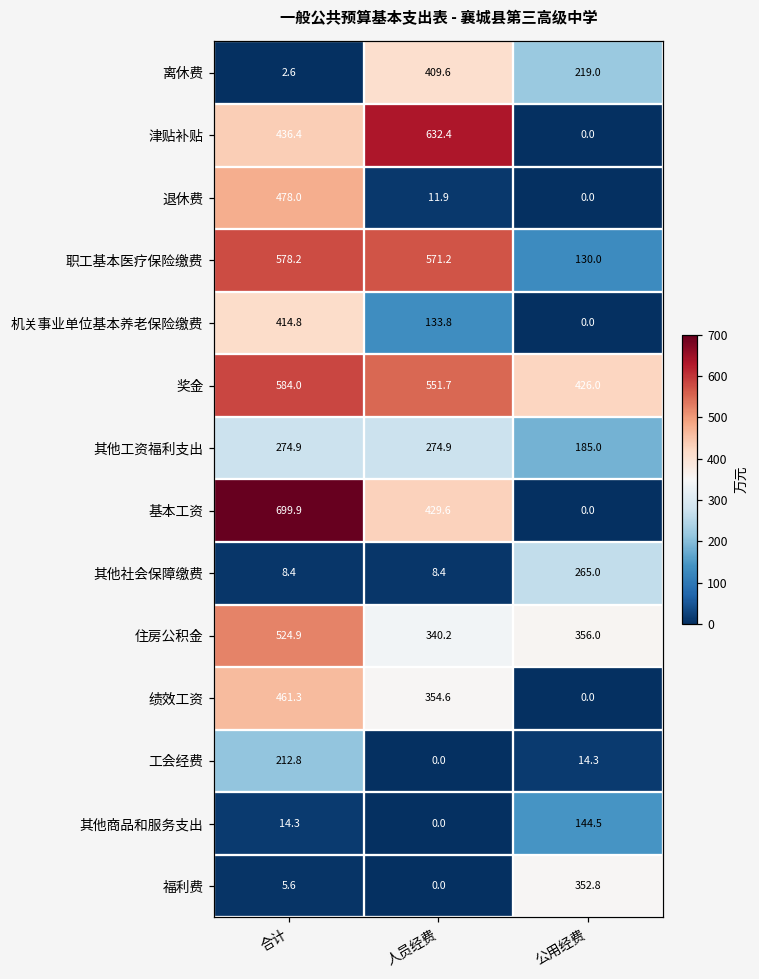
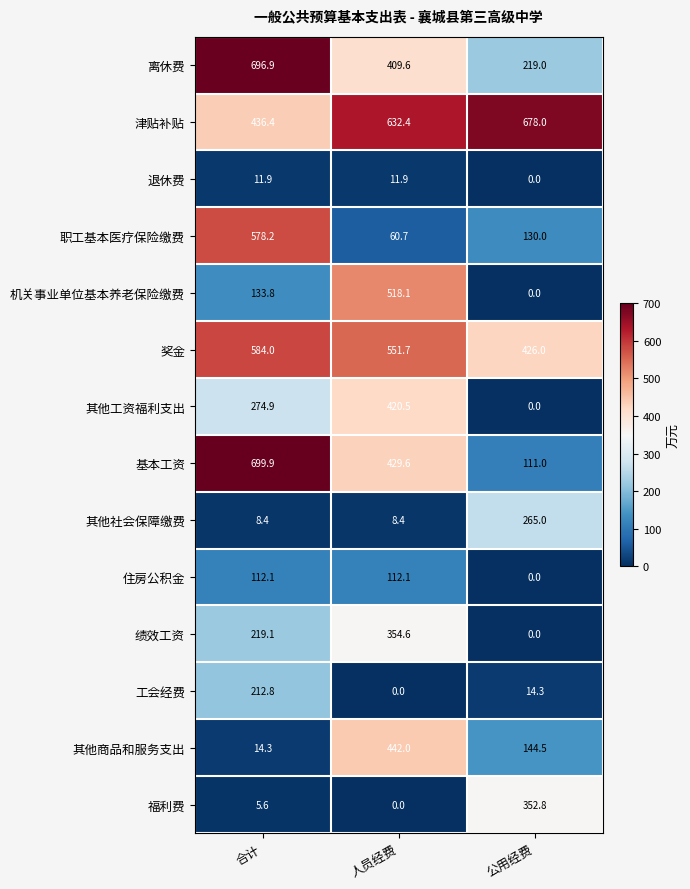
离休费, 合计: 2.6 -> 696.9
津贴补贴, 公用经费: 0.0 -> 678.0
退休费, 合计: 478.0 -> 11.9
职工基本医疗保险缴费, 人员经费: 571.2 -> 60.7
机关事业单位基本养老保险缴费, 合计: 414.8 -> 133.8
机关事业单位基本养老保险缴费, 人员经费: 133.8 -> 518.1
其他工资福利支出, 人员经费: 274.9 -> 420.5
其他工资福利支出, 公用经费: 185.0 -> 0.0
基本工资, 公用经费: 0.0 -> 111.0
住房公积金, 合计: 524.9 -> 112.1
住房公积金, 人员经费: 340.2 -> 112.1
住房公积金, 公用经费: 356.0 -> 0.0
绩效工资, 合计: 461.3 -> 219.1
其他商品和服务支出, 人员经费: 0.0 -> 442.0
